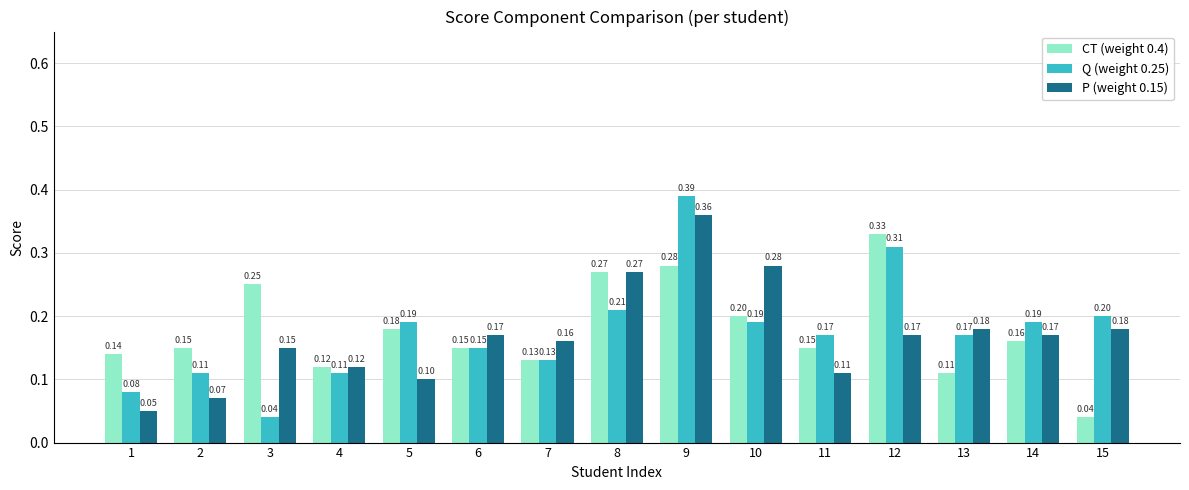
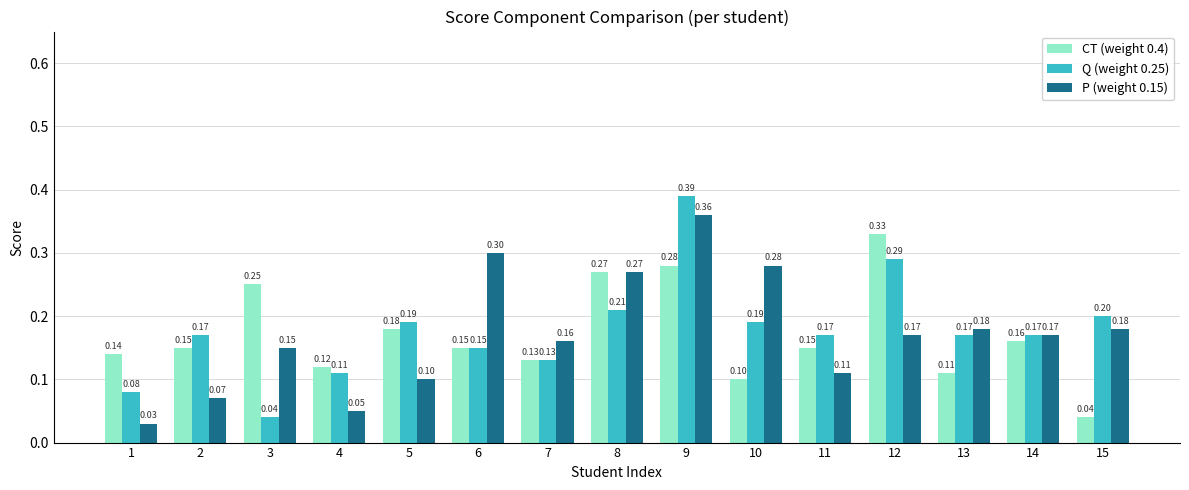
P (weight 0.15), 1: 0.05 -> 0.03
Q (weight 0.25), 2: 0.11 -> 0.17
P (weight 0.15), 4: 0.12 -> 0.05
P (weight 0.15), 6: 0.17 -> 0.30
CT (weight 0.4), 10: 0.20 -> 0.10
Q (weight 0.25), 12: 0.31 -> 0.29
Q (weight 0.25), 14: 0.19 -> 0.17
